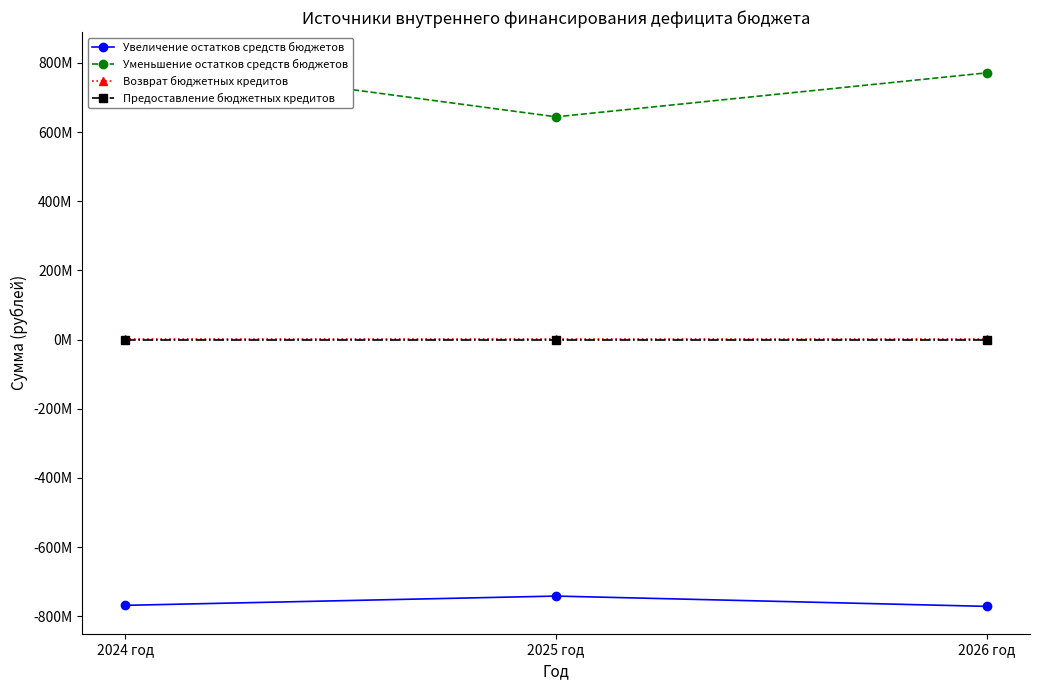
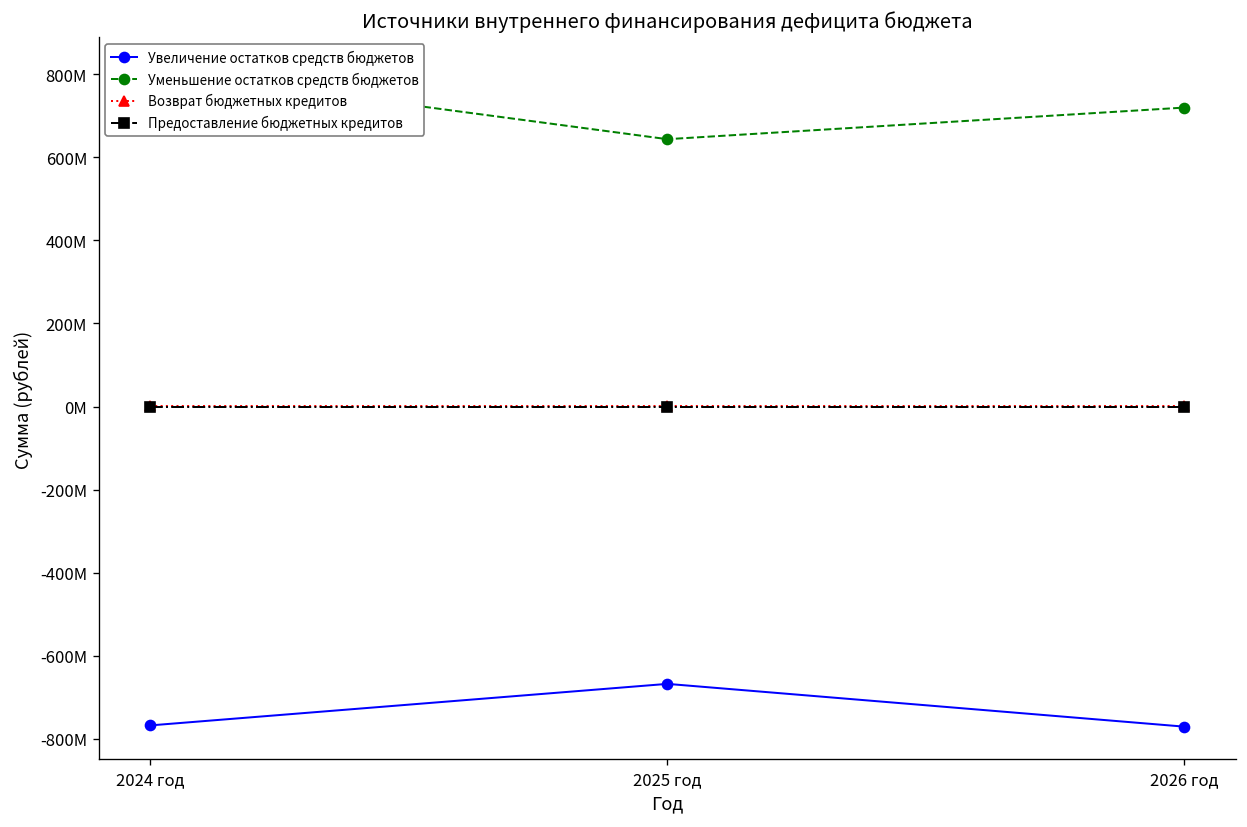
Увеличение остатков средств бюджетов, 2025 год: -740000000 -> -670000000
Уменьшение остатков средств бюджетов, 2026 год: 770000000 -> 720000000
